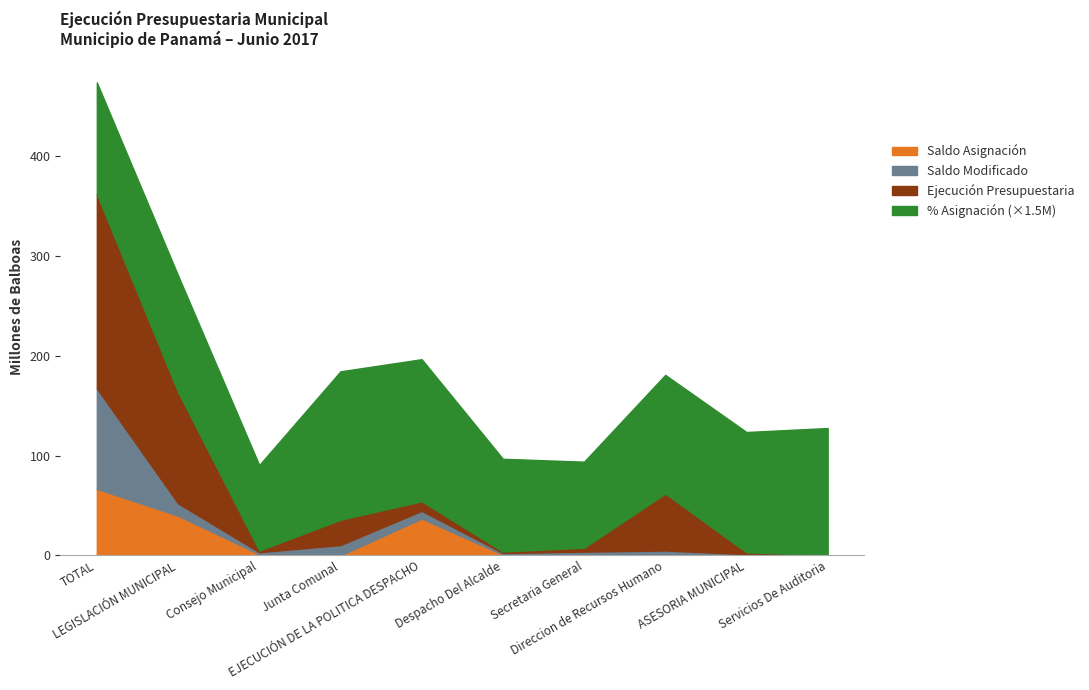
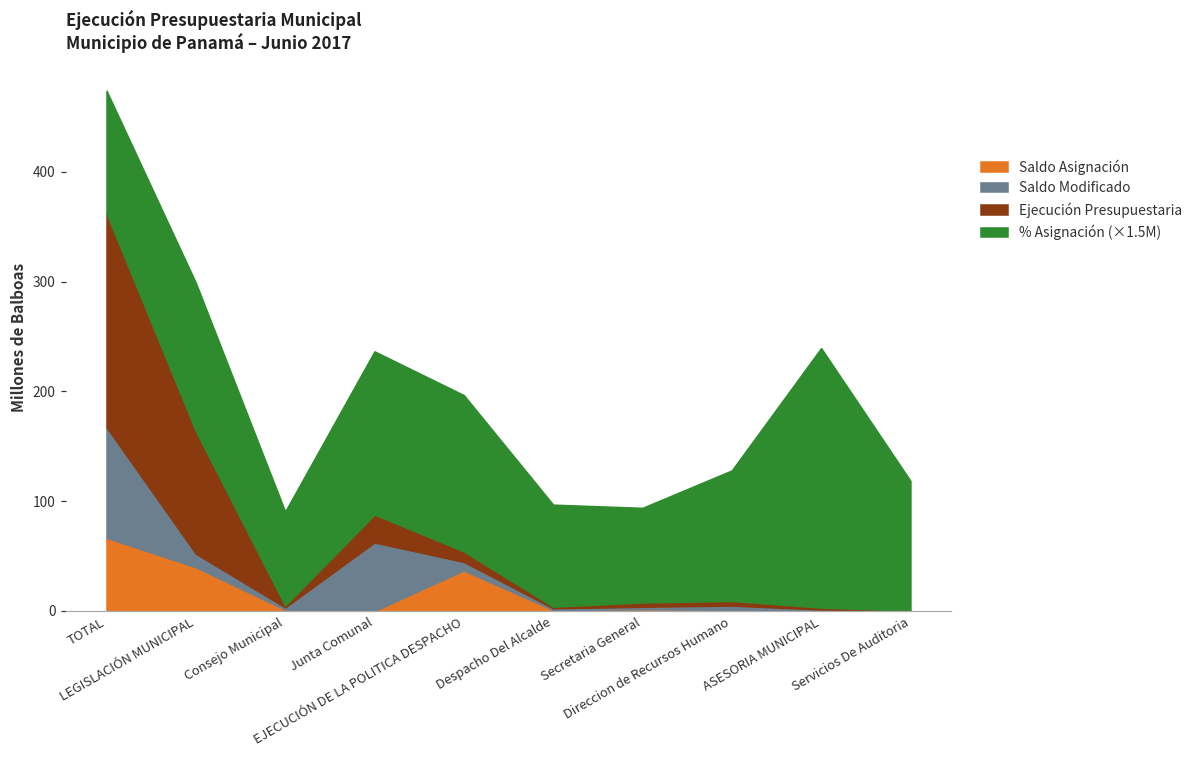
% Asignación (×1.5M), LEGISLACIÓN MUNICIPAL: 120 -> 140
Saldo Modificado, Junta Comunal: 10 -> 60
Ejecución Presupuestaria, Direccion de Recursos Humano: 60 -> 0
% Asignación (×1.5M), ASESORIA MUNICIPAL: 120 -> 240
% Asignación (×1.5M), Servicios De Auditoria: 130 -> 120
